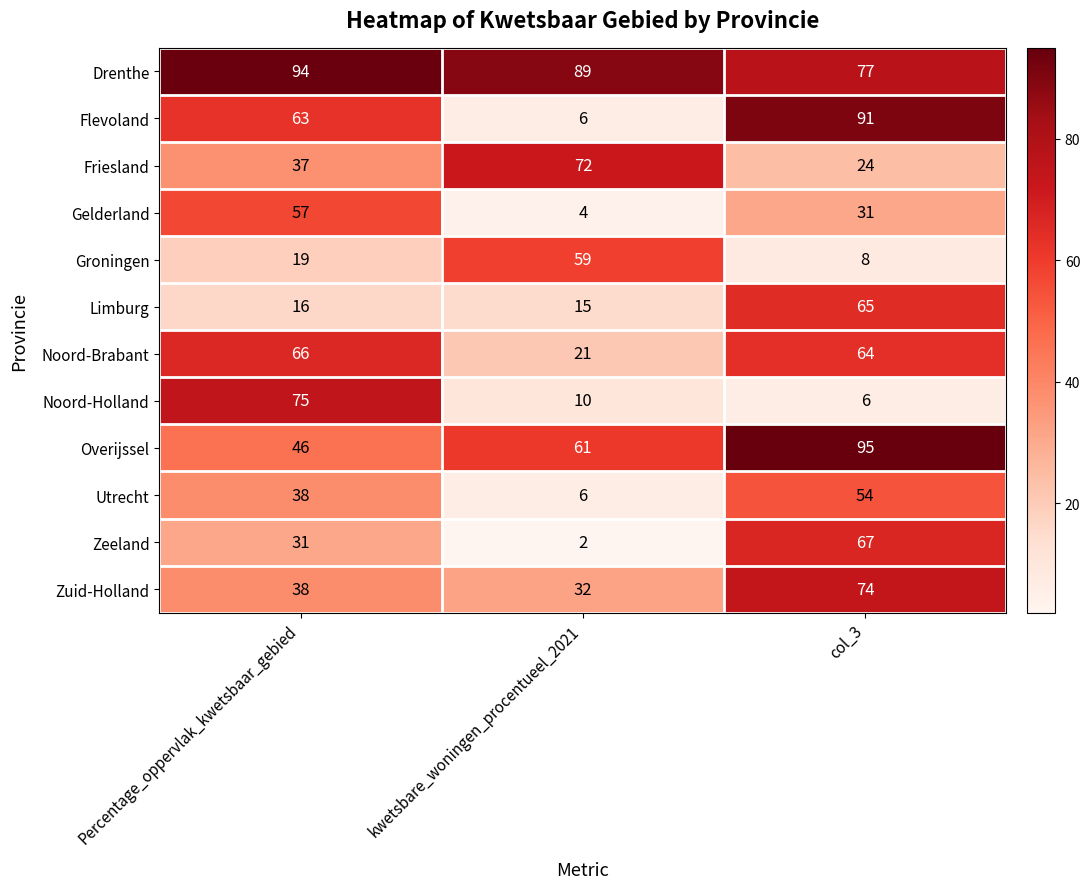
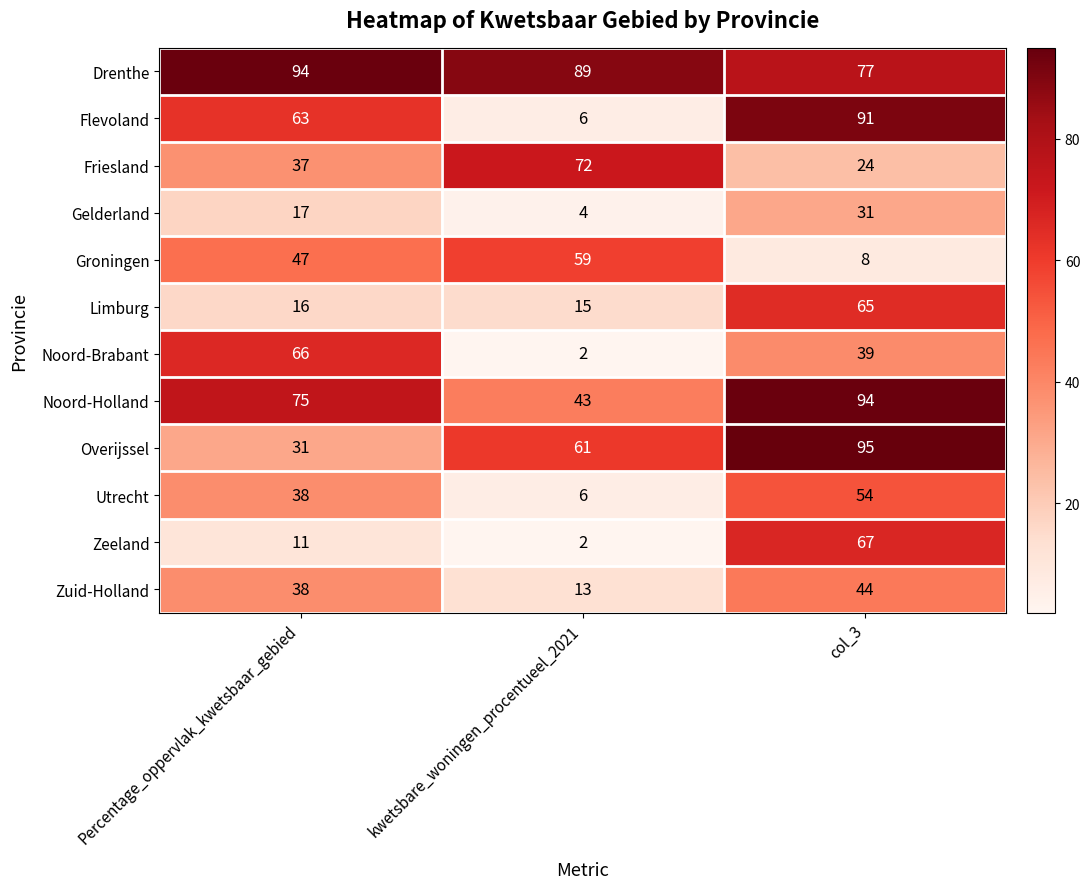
Gelderland, Percentage_oppervlak_kwetsbaar_gebied: 57 -> 17
Groningen, Percentage_oppervlak_kwetsbaar_gebied: 19 -> 47
Noord-Brabant, kwetsbare_woningen_procentueel_2021: 21 -> 2
Noord-Brabant, col_3: 64 -> 39
Noord-Holland, kwetsbare_woningen_procentueel_2021: 10 -> 43
Noord-Holland, col_3: 6 -> 94
Overijssel, Percentage_oppervlak_kwetsbaar_gebied: 46 -> 31
Zeeland, Percentage_oppervlak_kwetsbaar_gebied: 31 -> 11
Zuid-Holland, kwetsbare_woningen_procentueel_2021: 32 -> 13
Zuid-Holland, col_3: 74 -> 44
